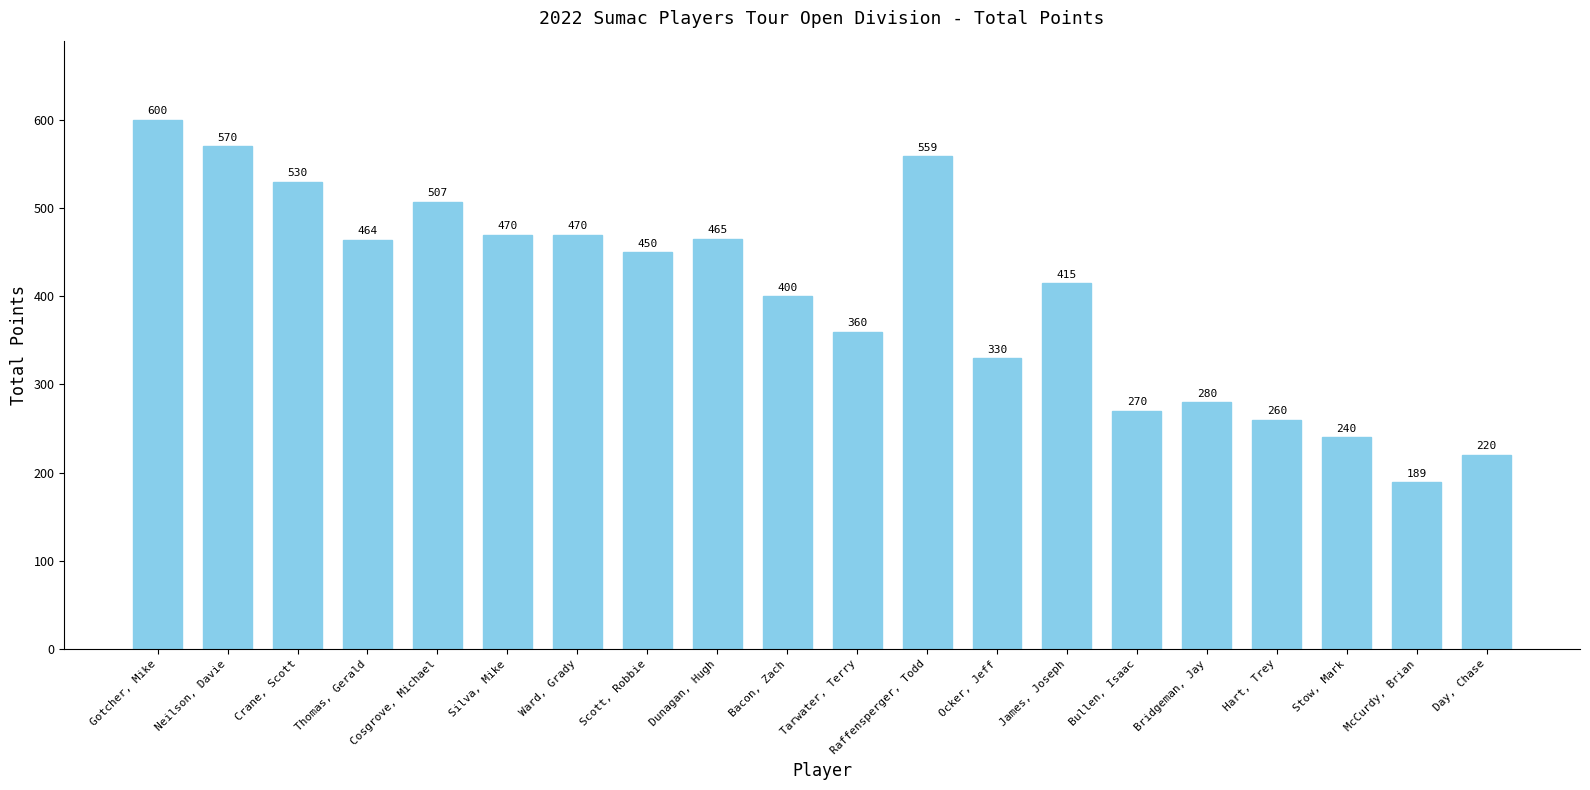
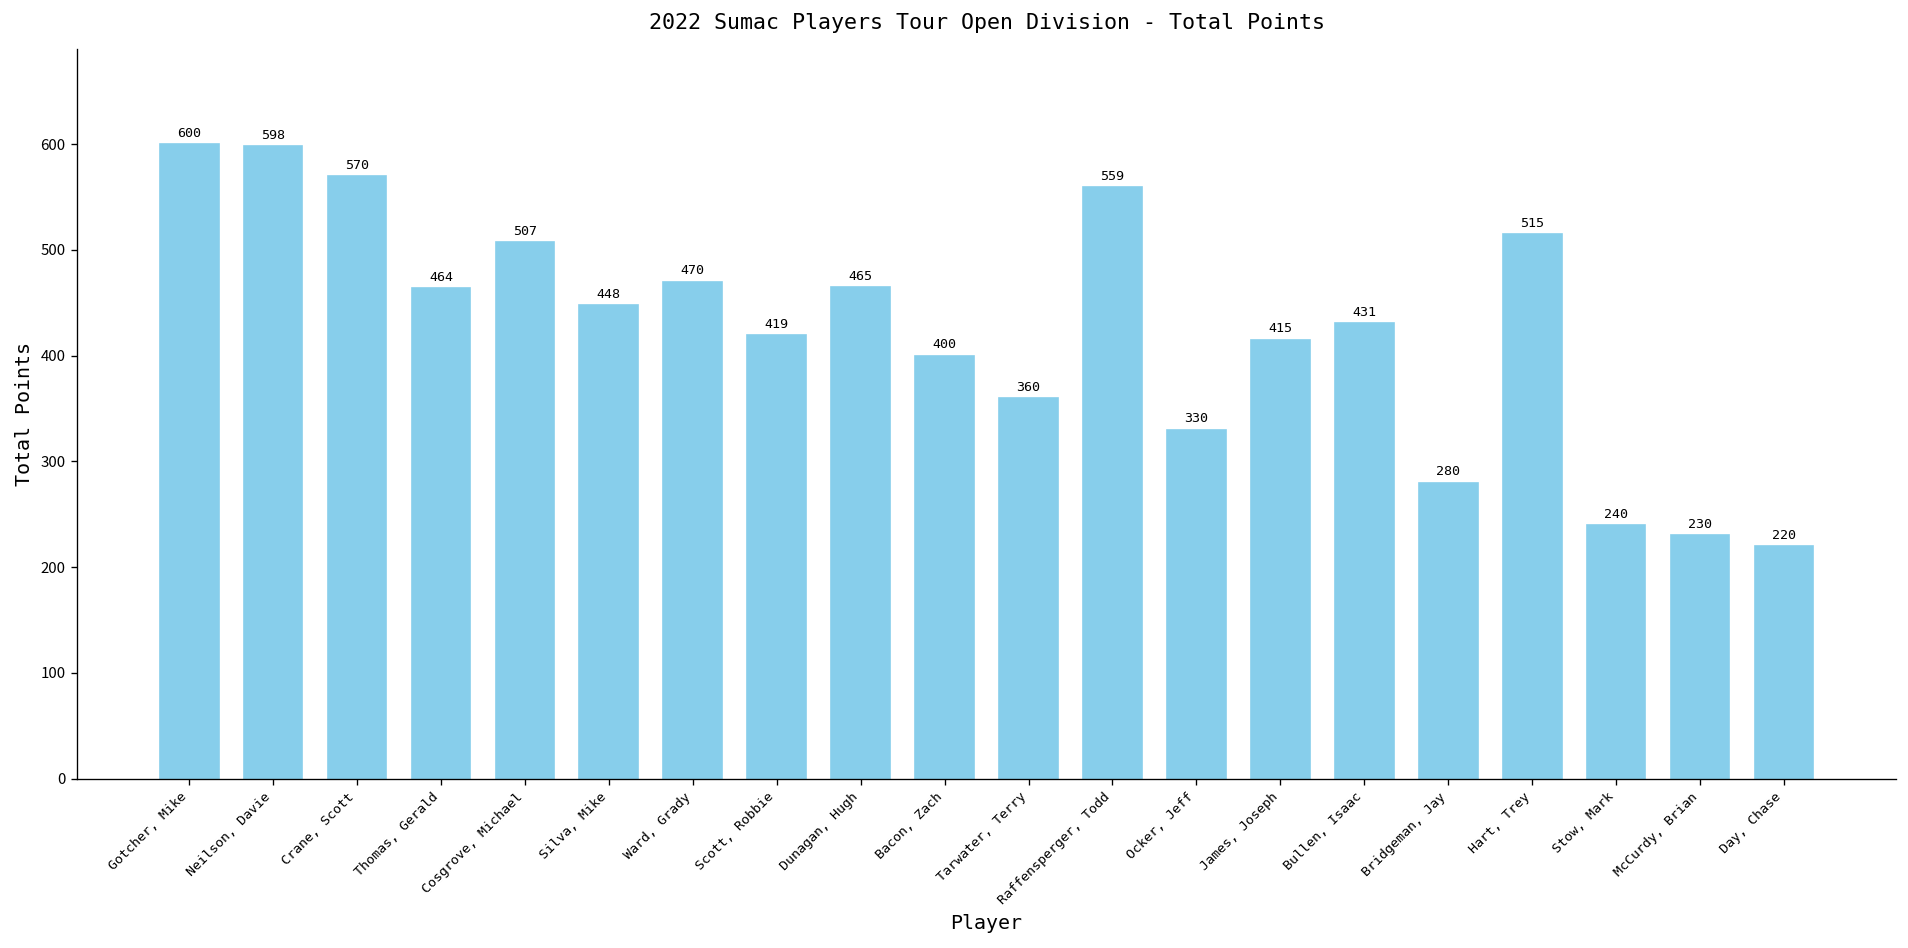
Neilson, Davie: 570 -> 598
Crane, Scott: 530 -> 570
Silva, Mike: 470 -> 448
Scott, Robbie: 450 -> 419
Bullen, Isaac: 270 -> 431
Hart, Trey: 260 -> 515
McCurdy, Brian: 189 -> 230
